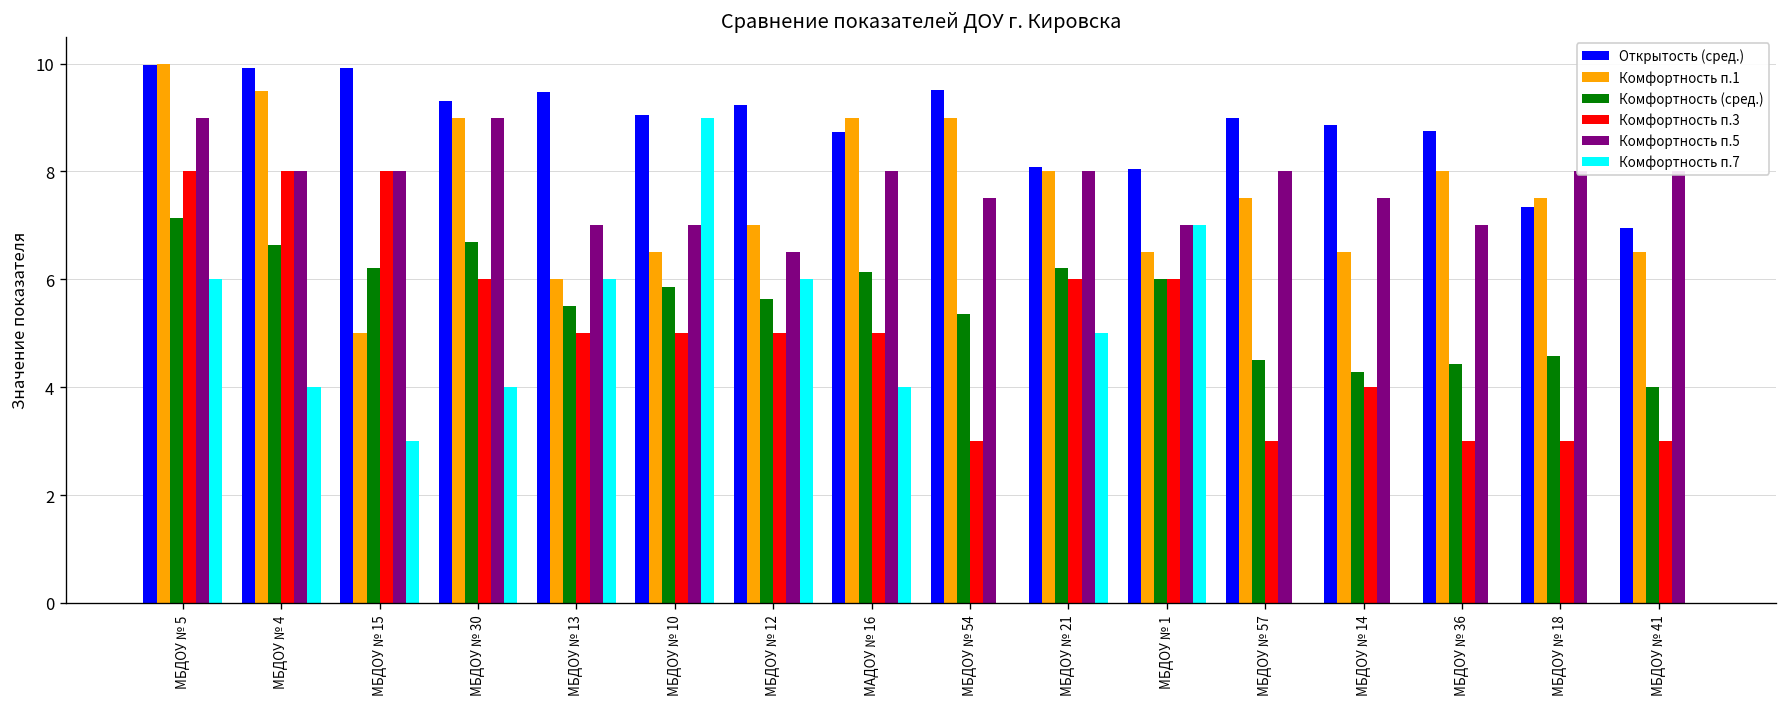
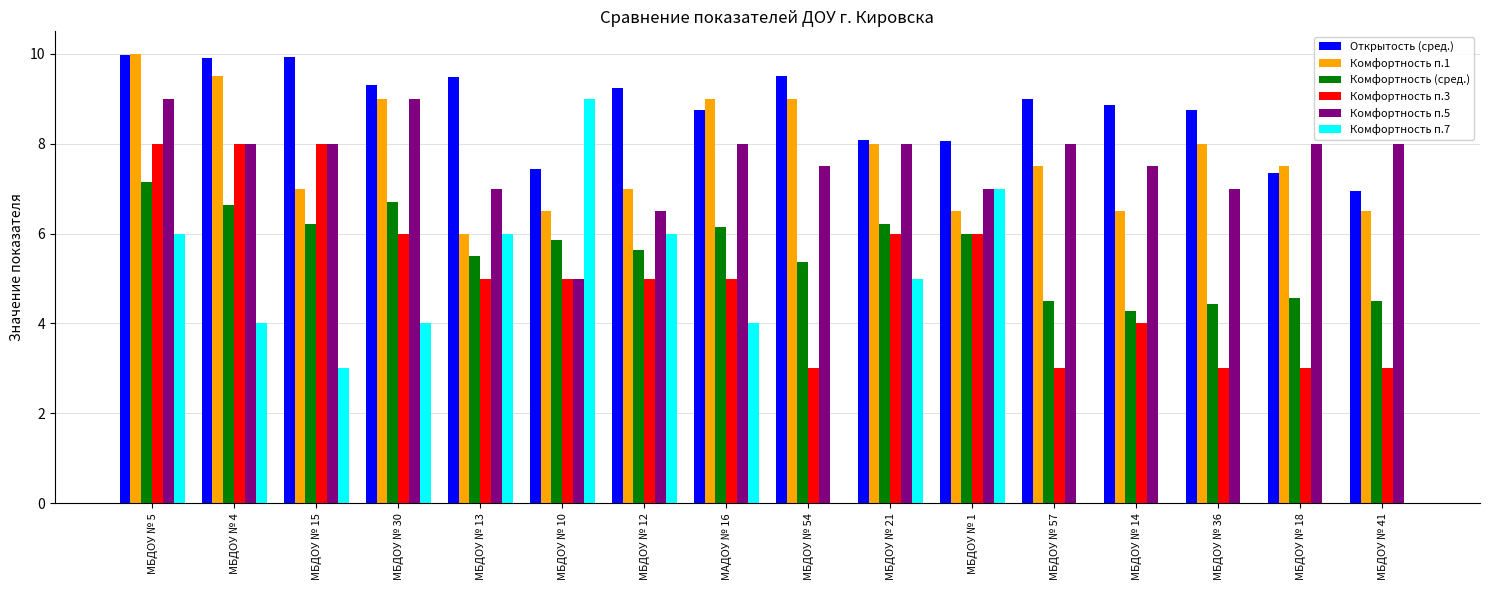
Комфортность п.1, МБДОУ № 15: 5 -> 7
Открытость (сред.), МБДОУ № 10: 9.0 -> 7.4
Комфортность п.5, МБДОУ № 10: 7 -> 5
Комфортность (сред.), МБДОУ № 41: 4.0 -> 4.5
